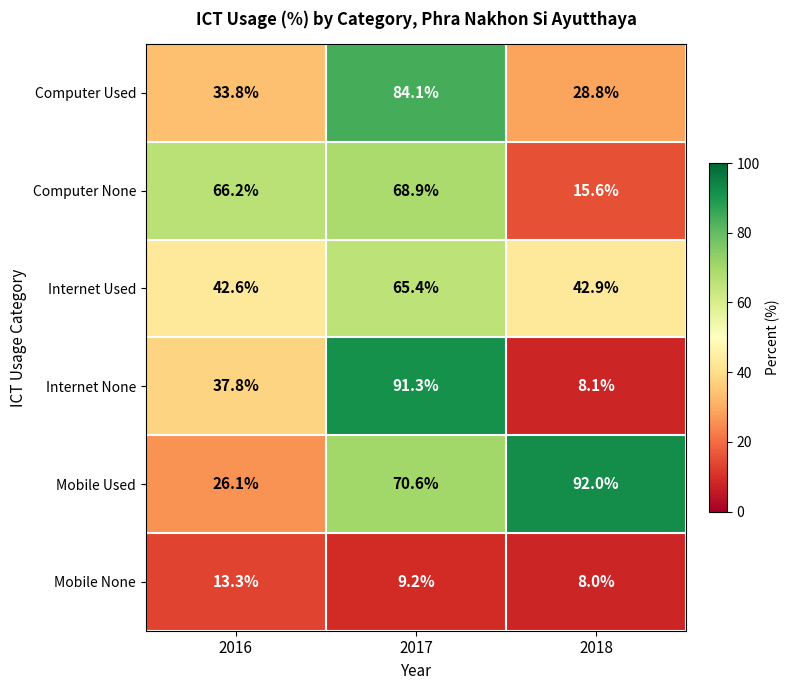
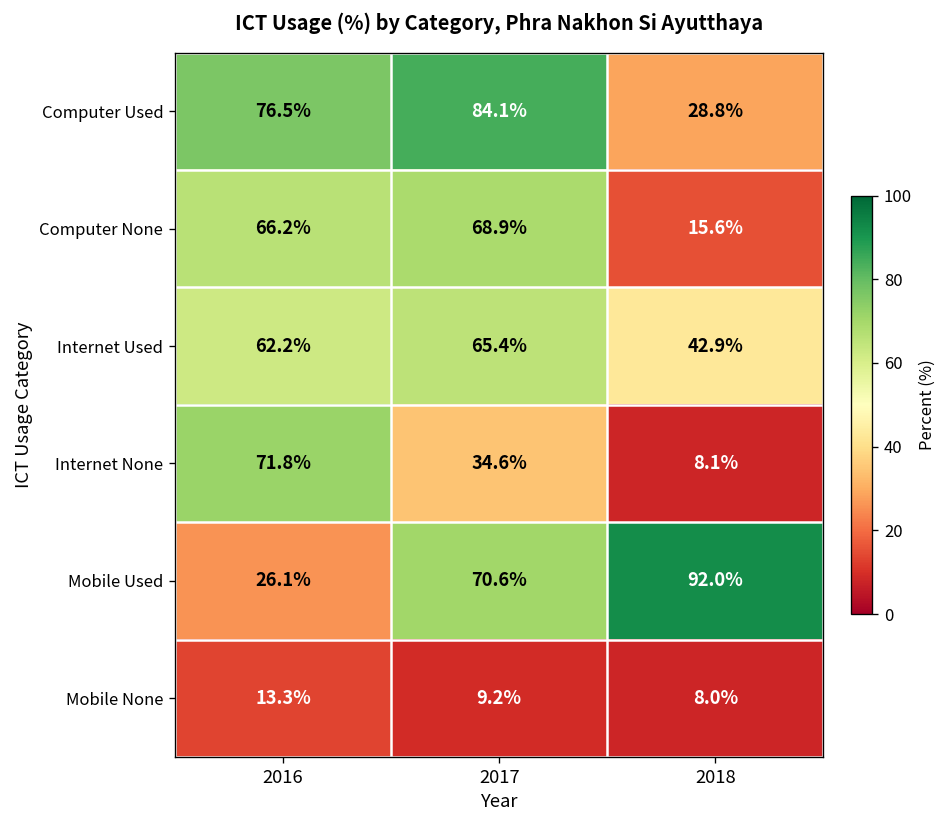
Computer Used, 2016: 33.8% -> 76.5%
Internet Used, 2016: 42.6% -> 62.2%
Internet None, 2016: 37.8% -> 71.8%
Internet None, 2017: 91.3% -> 34.6%
